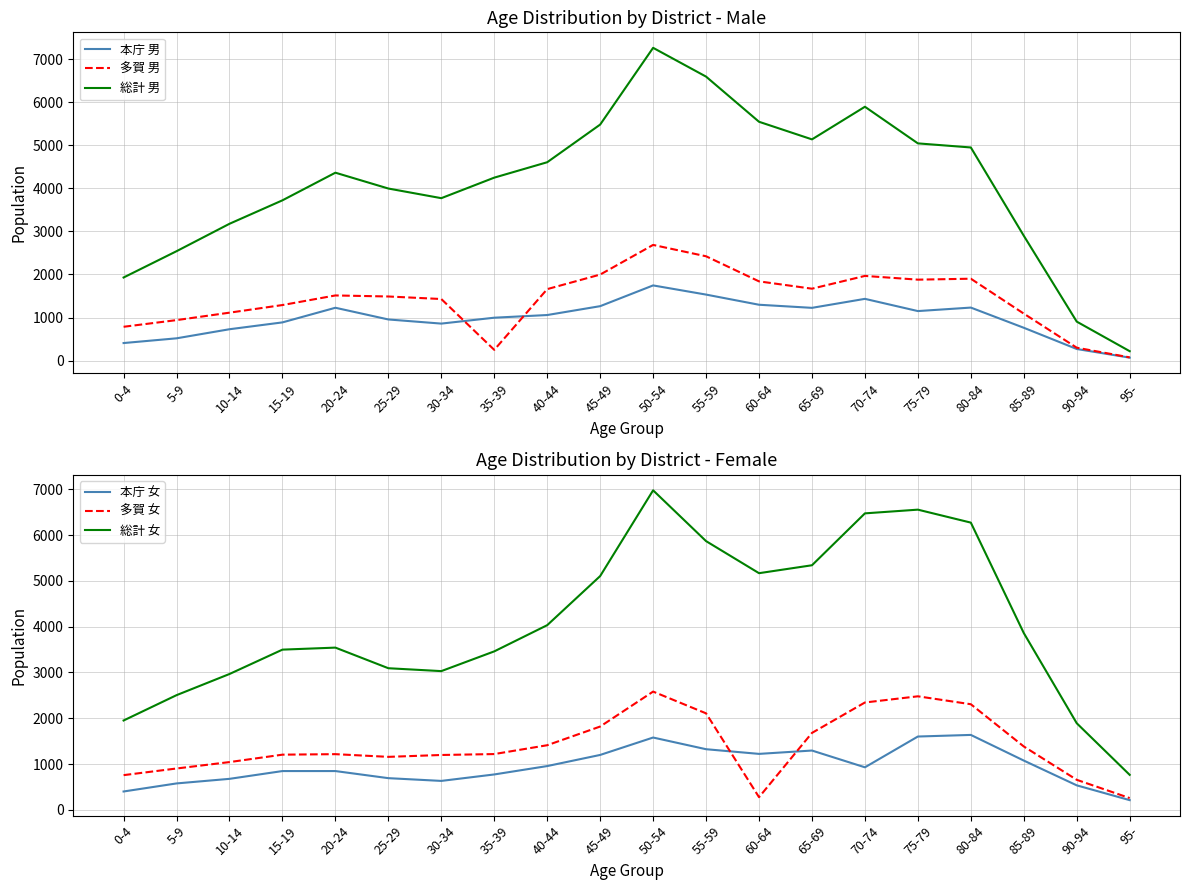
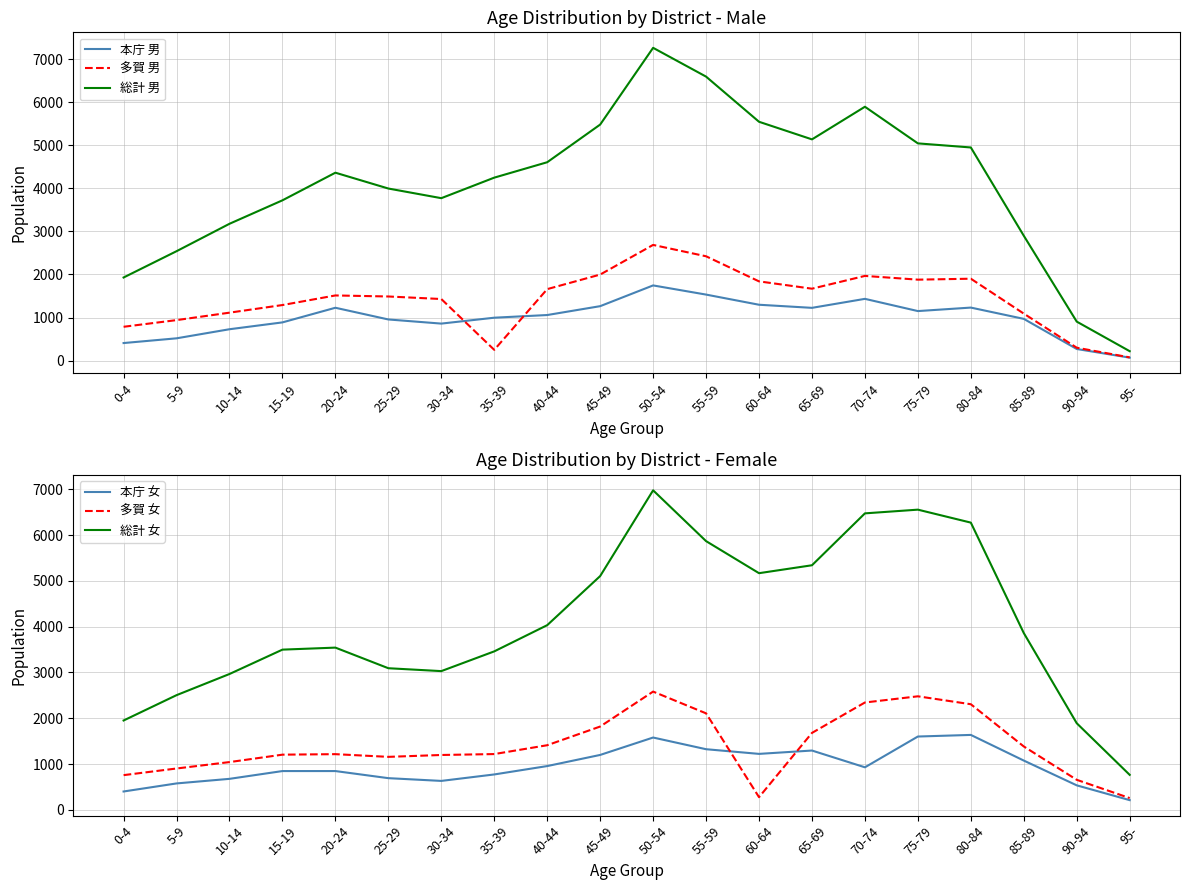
Age Distribution by District - Male, 本庁 男, 85-89: 800 -> 1000
